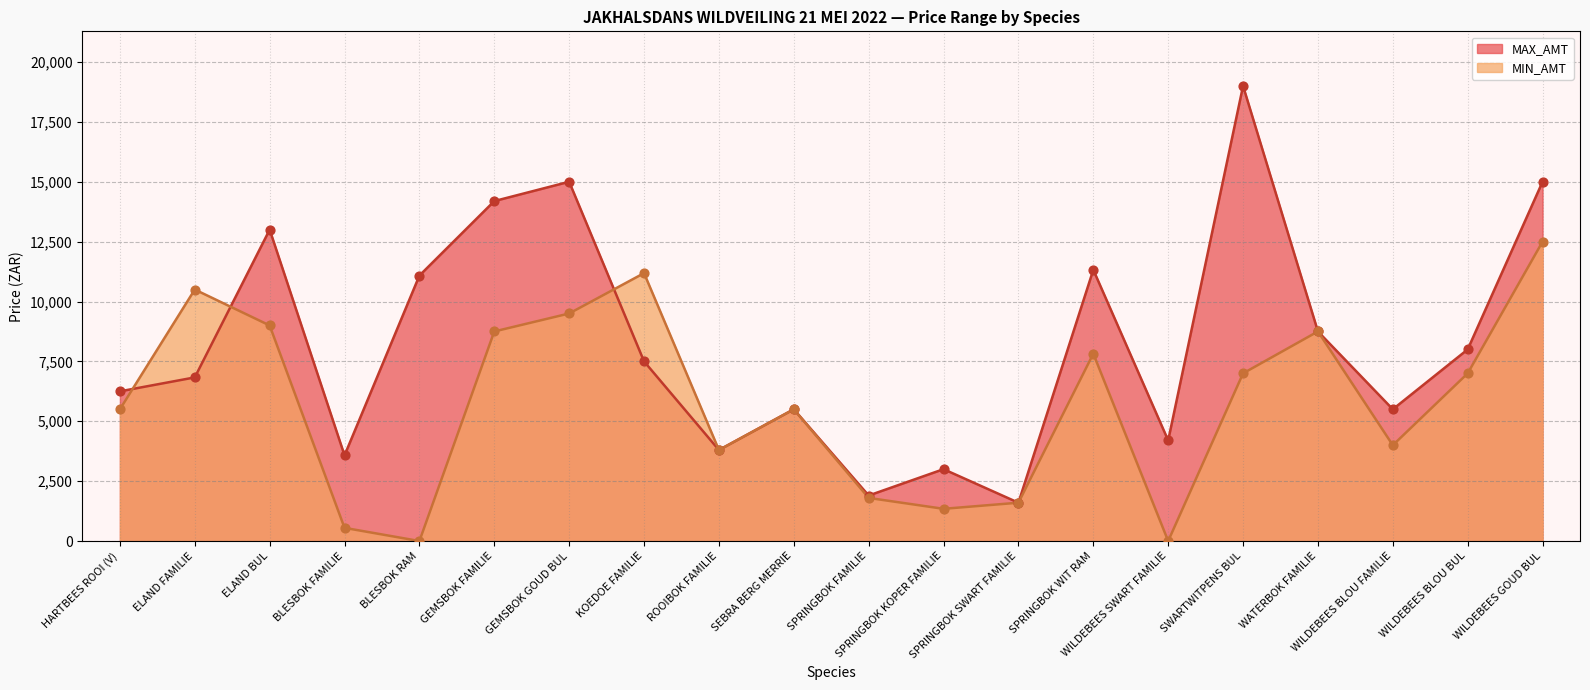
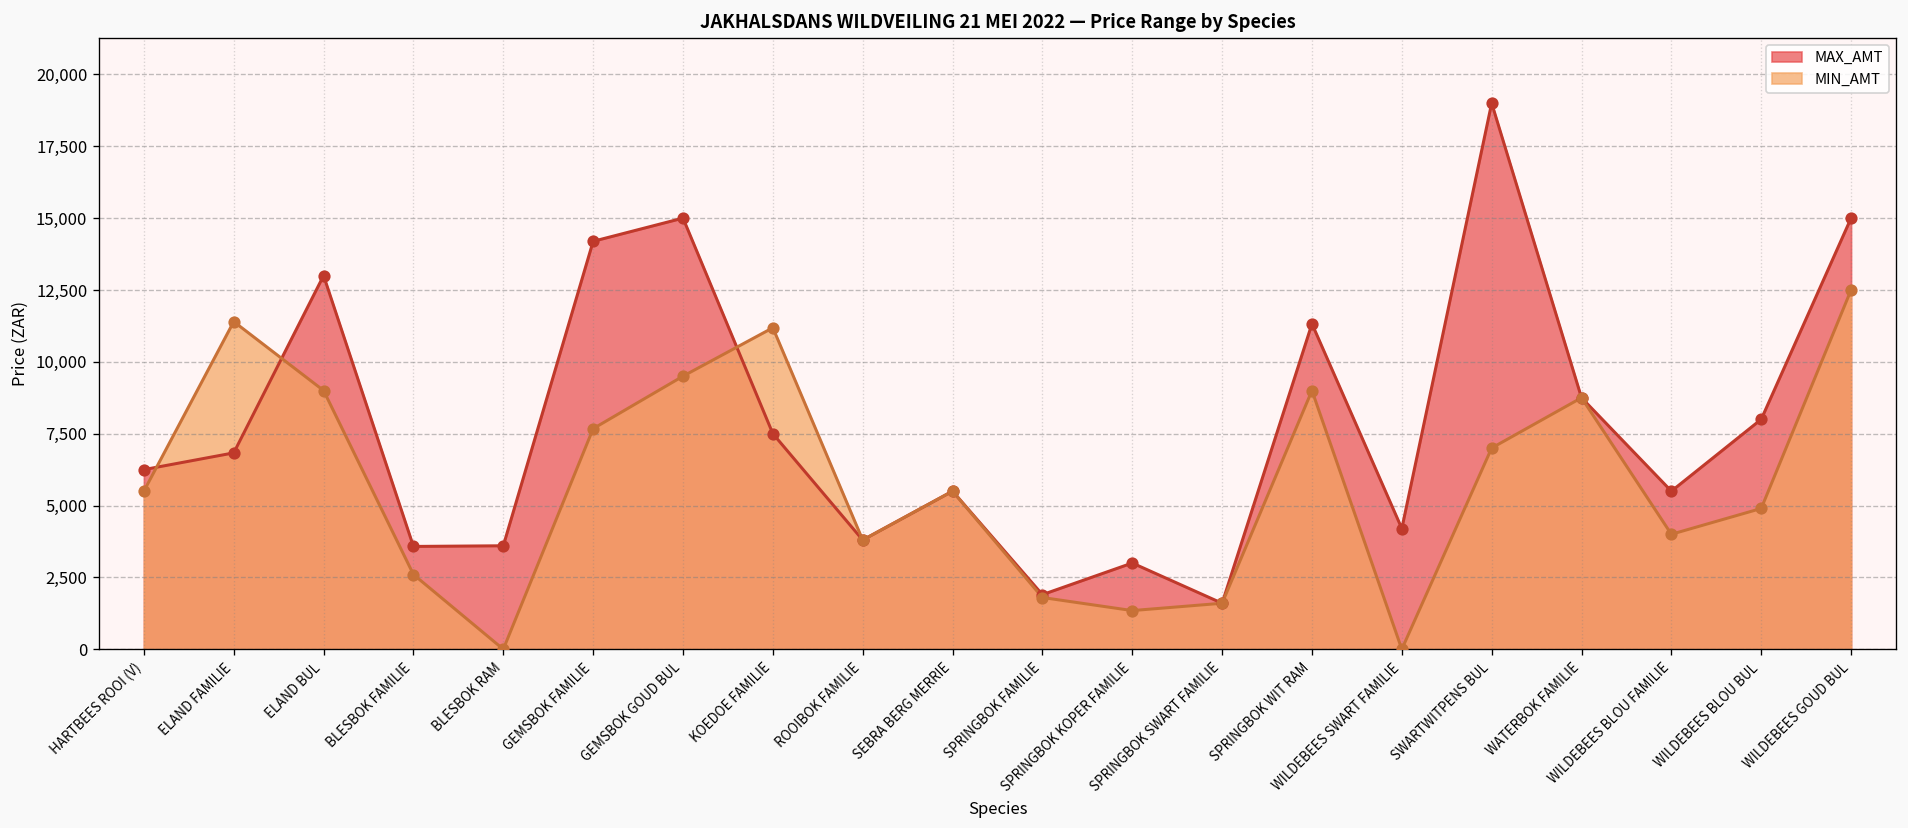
MIN_AMT, ELAND FAMILIE: 10,500 -> 11,400
MIN_AMT, BLESBOK FAMILIE: 600 -> 2,600
MAX_AMT, BLESBOK RAM: 11,100 -> 3,600
MIN_AMT, GEMSBOK FAMILIE: 8,800 -> 7,700
MIN_AMT, SPRINGBOK WIT RAM: 7,800 -> 9,000
MIN_AMT, WILDEBEES BLOU BUL: 7,000 -> 4,900
